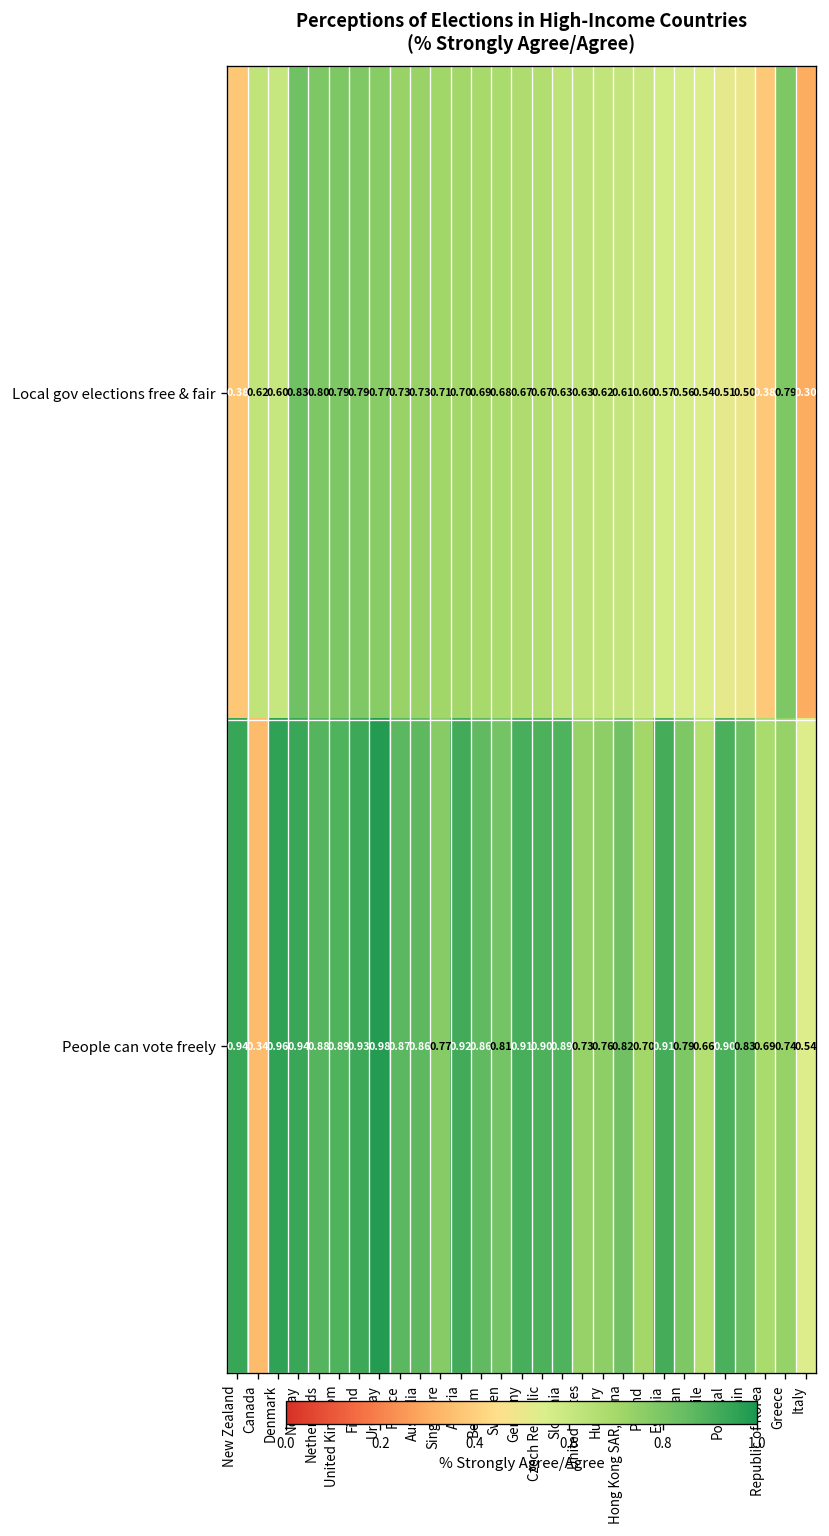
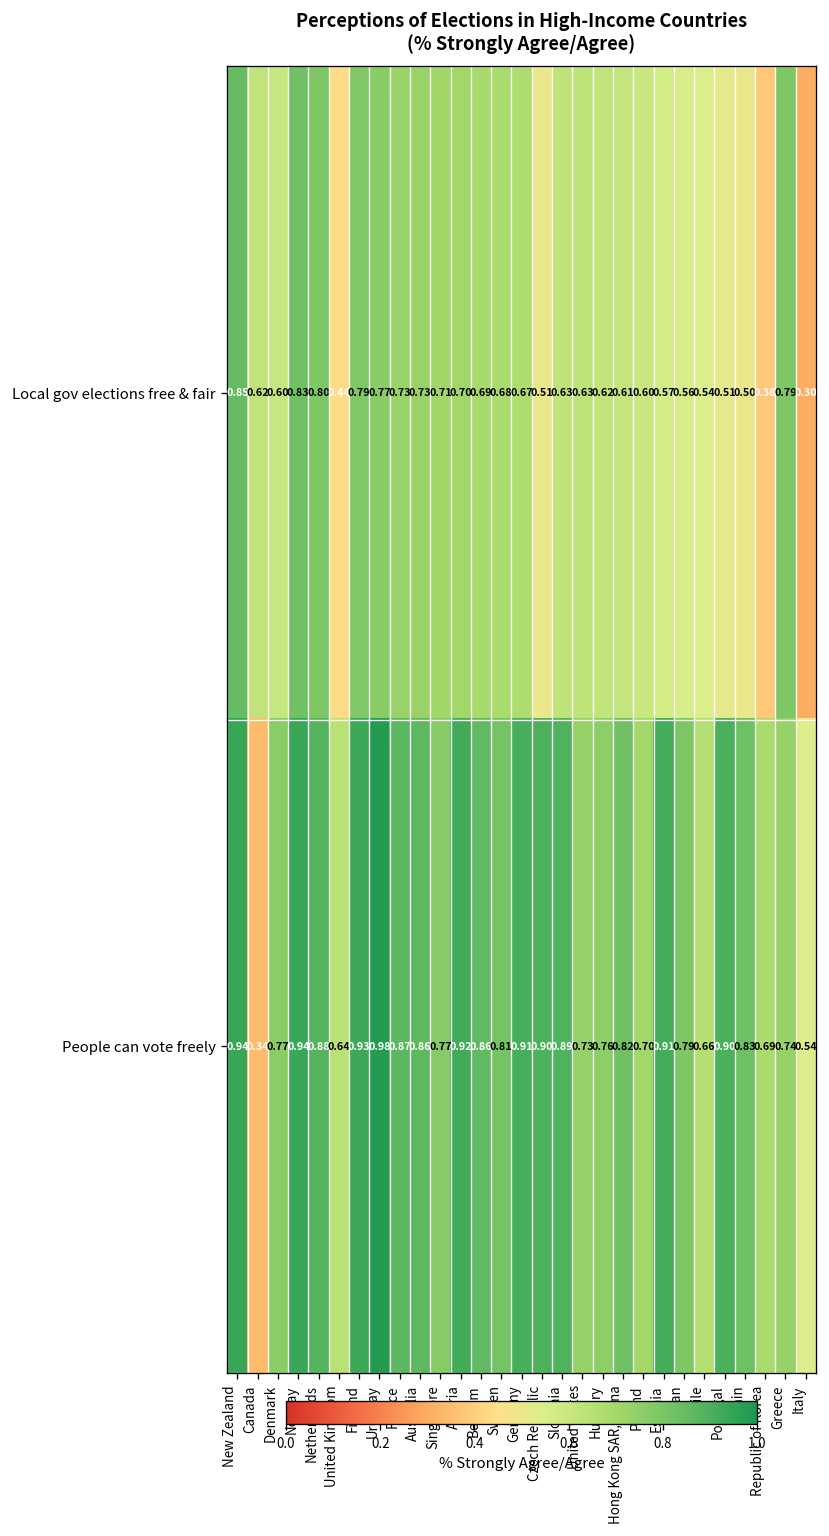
Local gov elections free & fair, New Zealand: 0.38 -> 0.85
Local gov elections free & fair, United Kingdom: 0.79 -> 0.44
Local gov elections free & fair, Czech Republic: 0.67 -> 0.51
People can vote freely, Denmark: 0.96 -> 0.77
People can vote freely, United Kingdom: 0.89 -> 0.64
